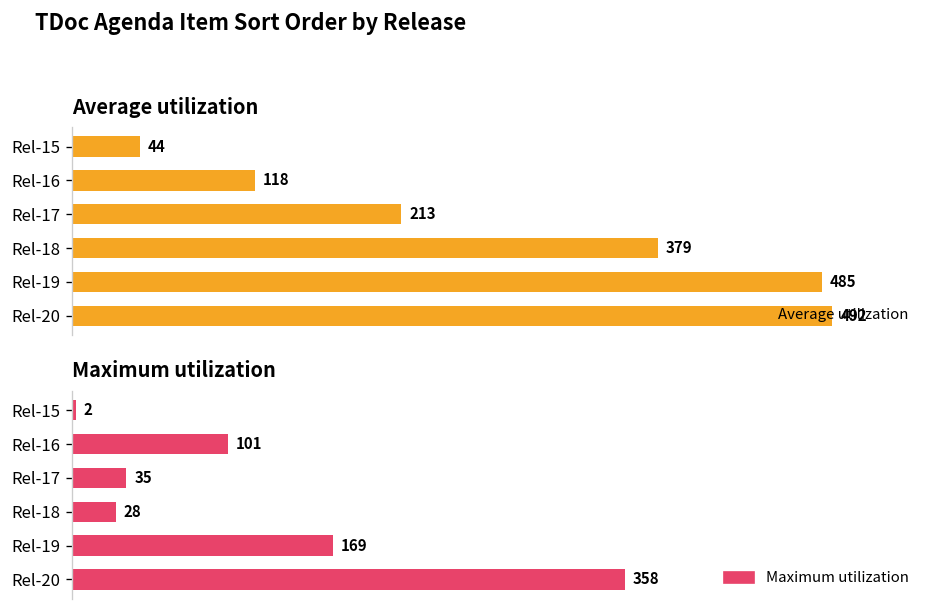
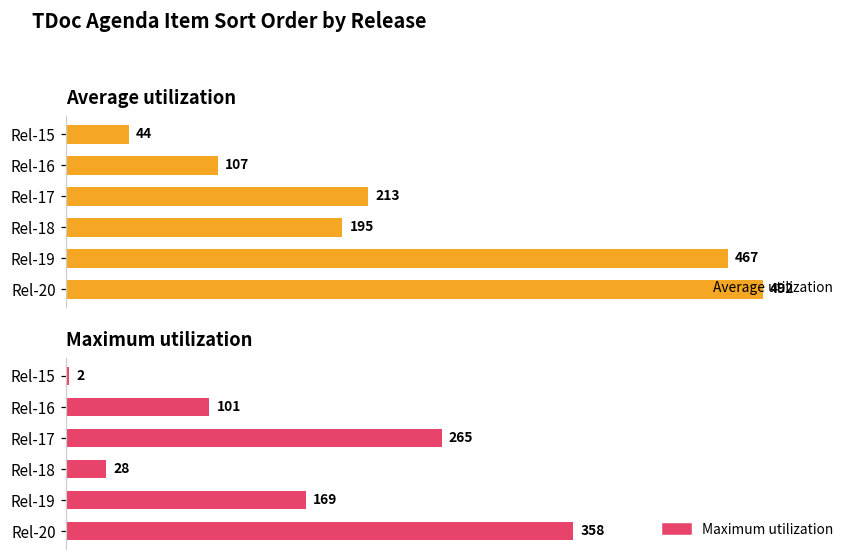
Average utilization, Rel-16: 118 -> 107
Average utilization, Rel-18: 379 -> 195
Average utilization, Rel-19: 485 -> 467
Maximum utilization, Rel-17: 35 -> 265
